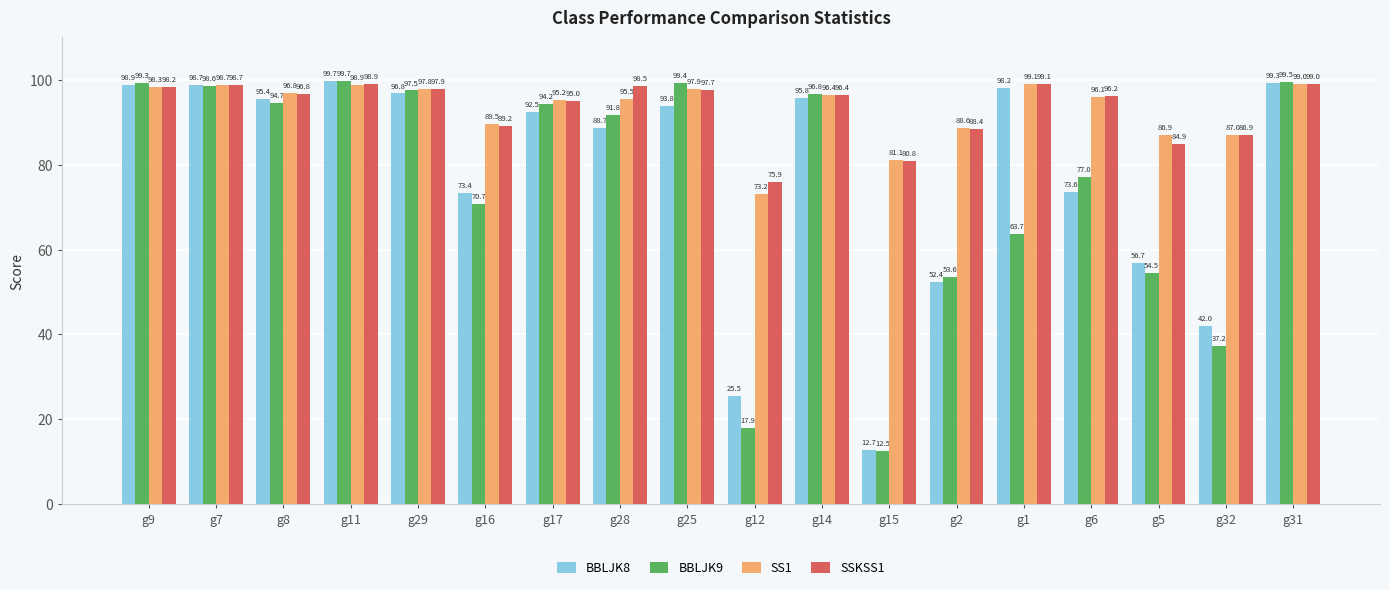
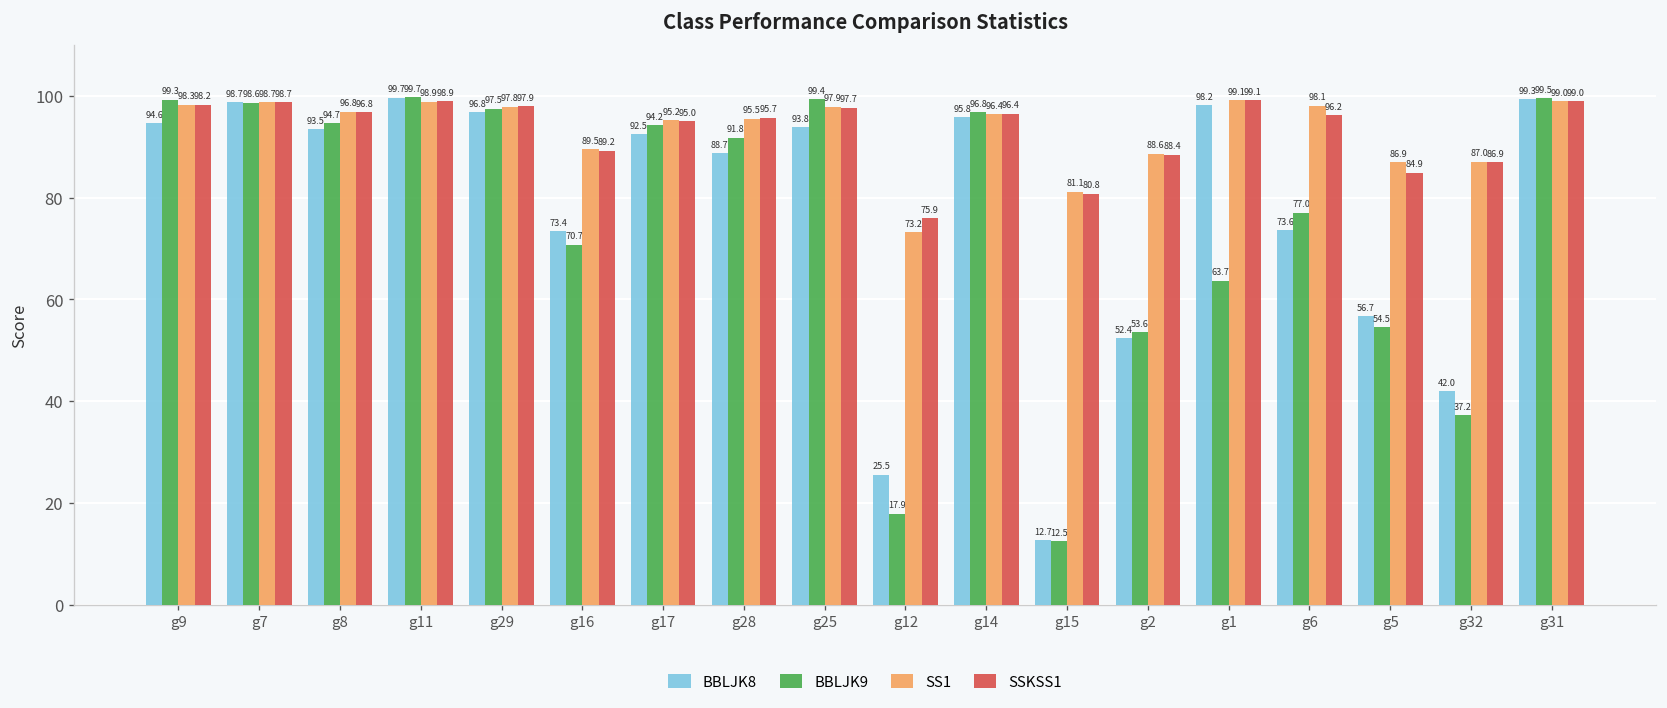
BBLJK8, g9: 98.9 -> 94.6
BBLJK8, g8: 95.4 -> 93.5
SSKSS1, g28: 98.5 -> 95.7
SS1, g6: 96.1 -> 98.1
